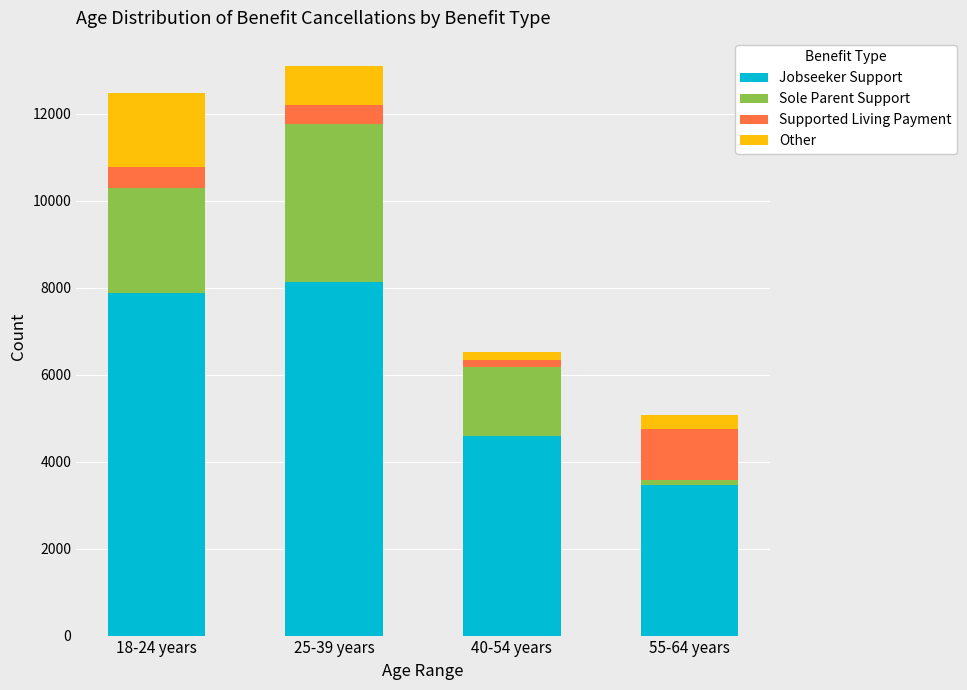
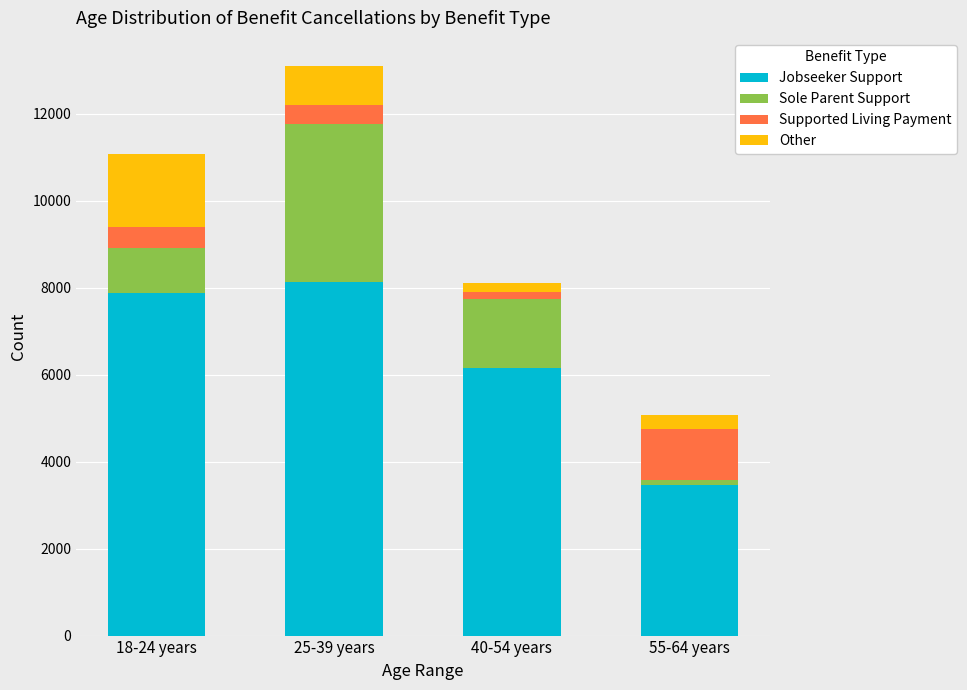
Sole Parent Support, 18-24 years: 2400 -> 1000
Jobseeker Support, 40-54 years: 4600 -> 6200
